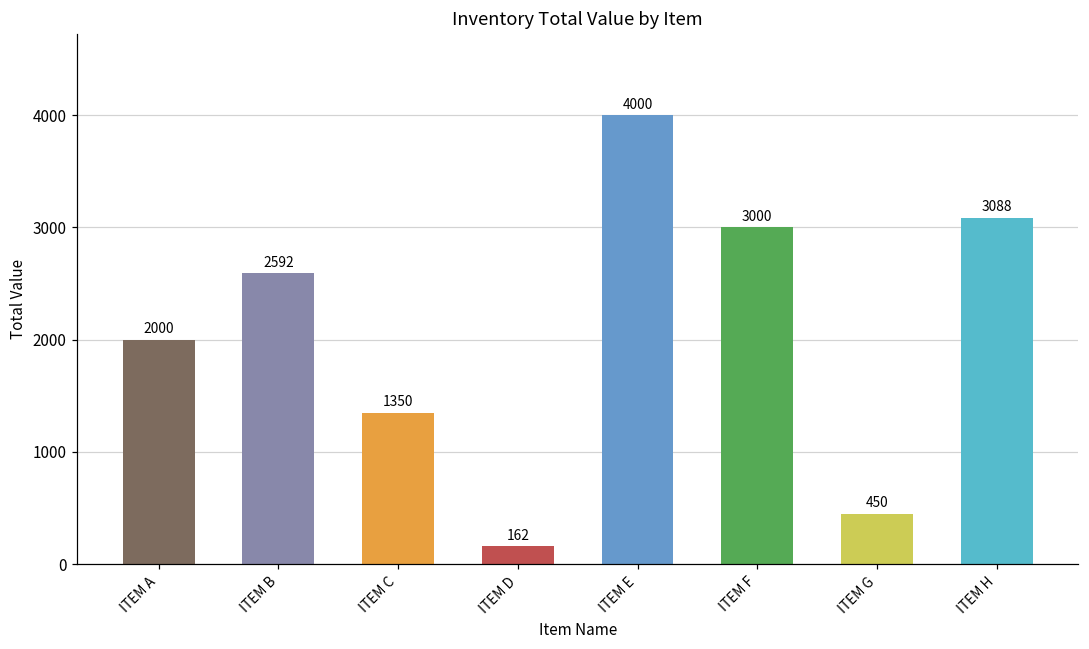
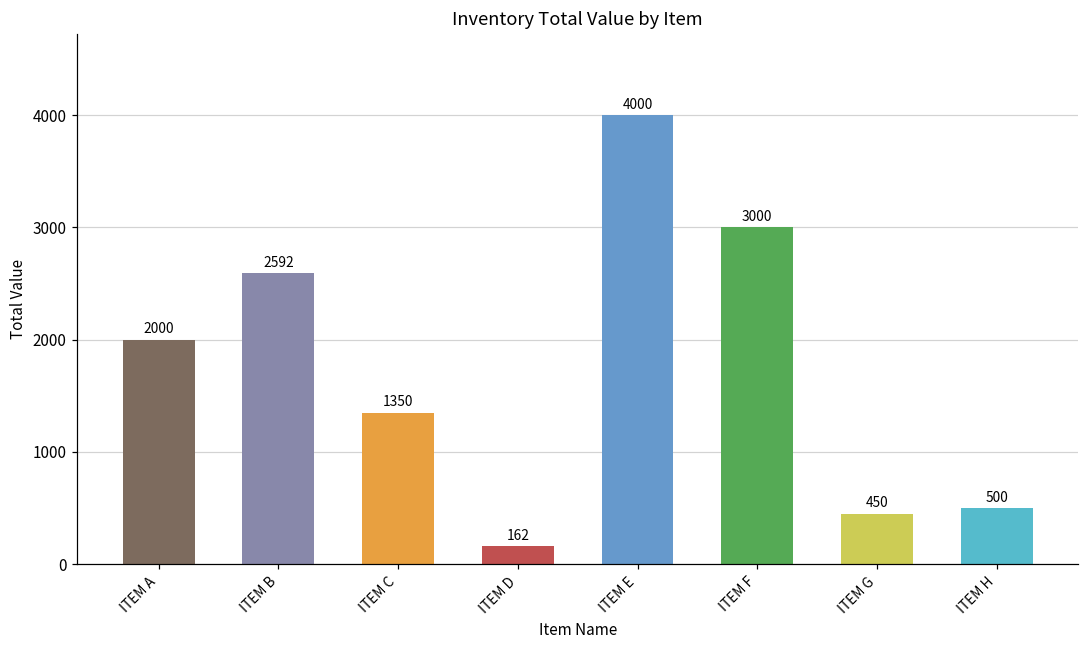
ITEM H: 3088 -> 500
